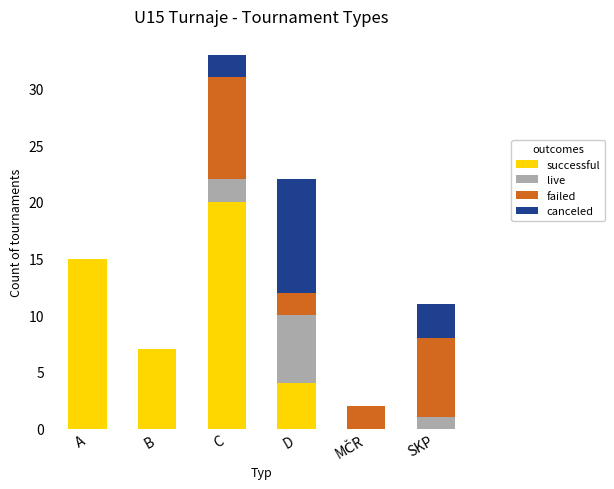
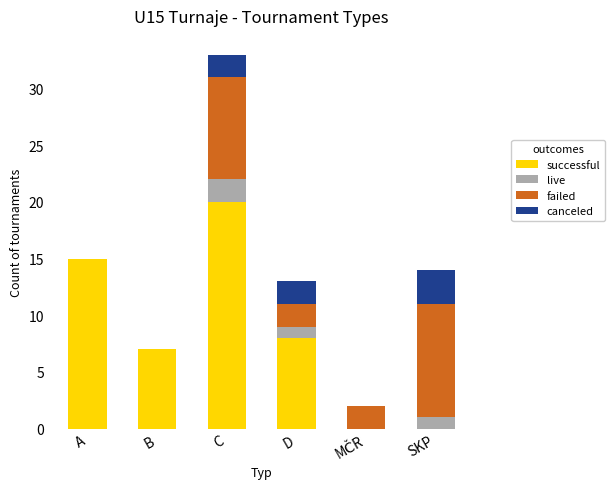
successful, D: 4 -> 8
live, D: 6 -> 1
canceled, D: 10 -> 2
failed, SKP: 7 -> 10
